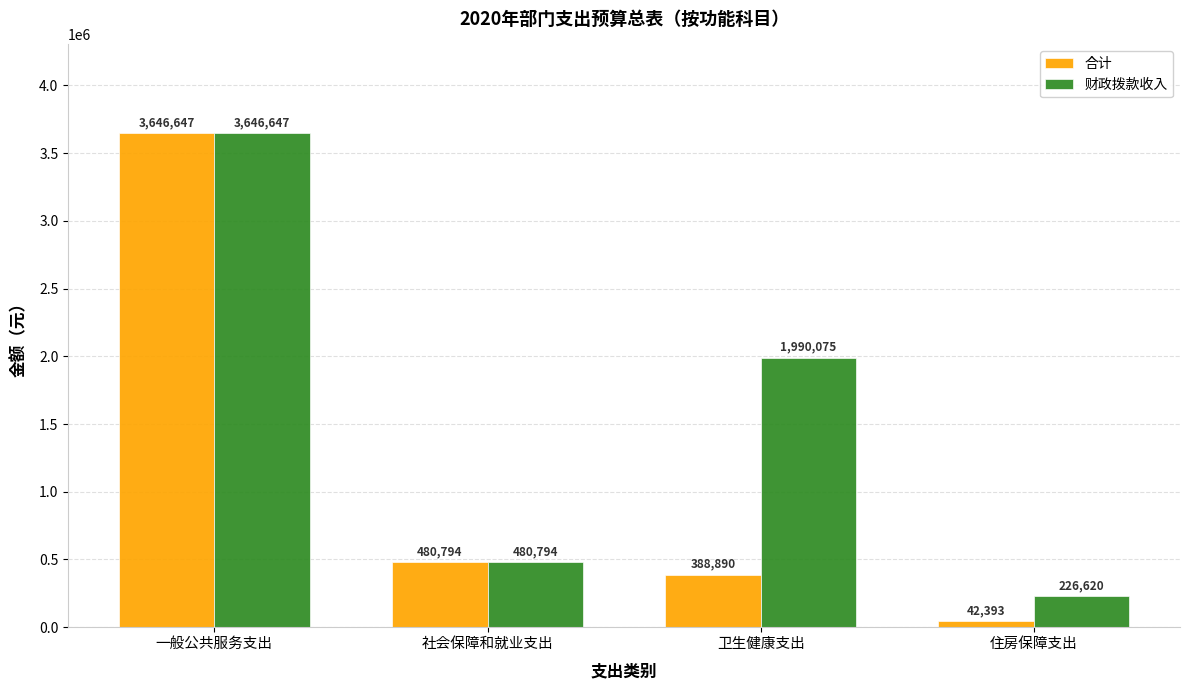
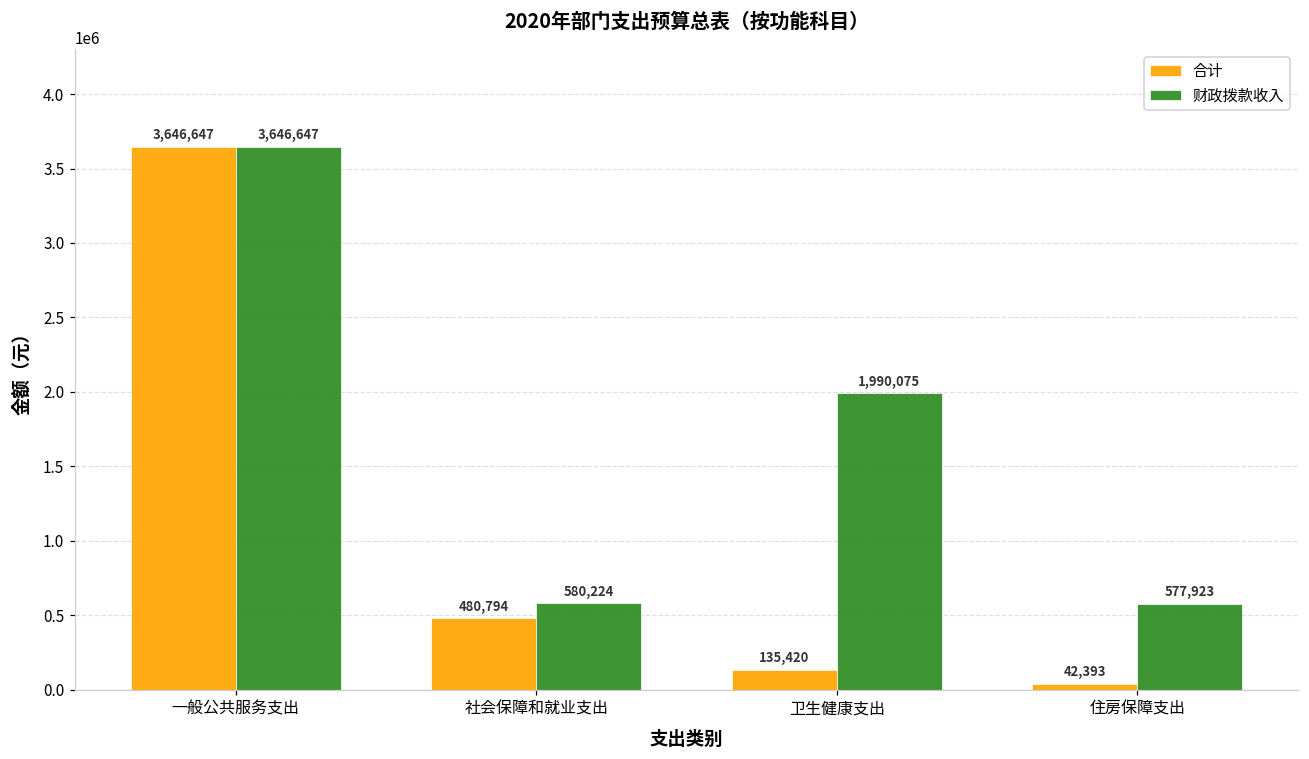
财政拨款收入, 社会保障和就业支出: 480,794 -> 580,224
合计, 卫生健康支出: 388,890 -> 135,420
财政拨款收入, 住房保障支出: 226,620 -> 577,923
